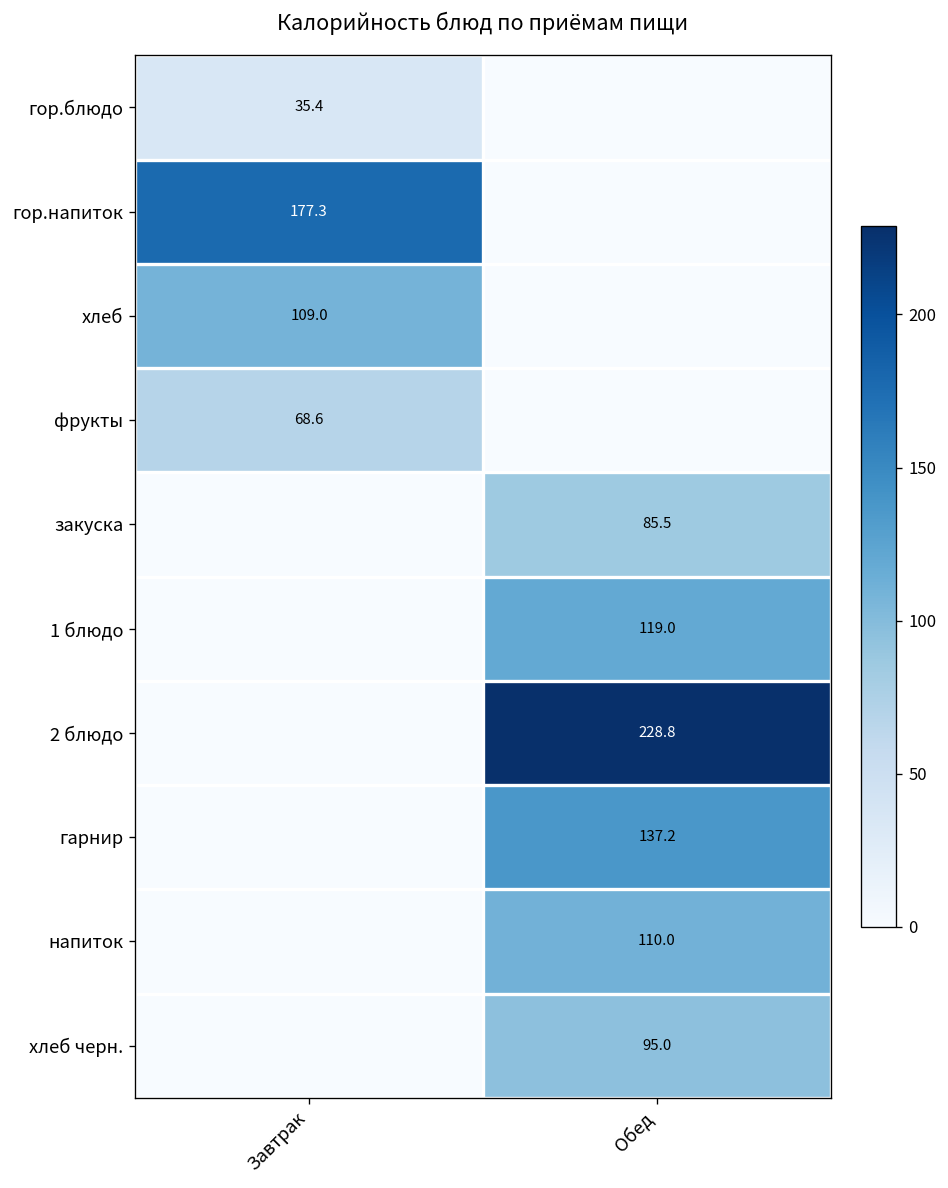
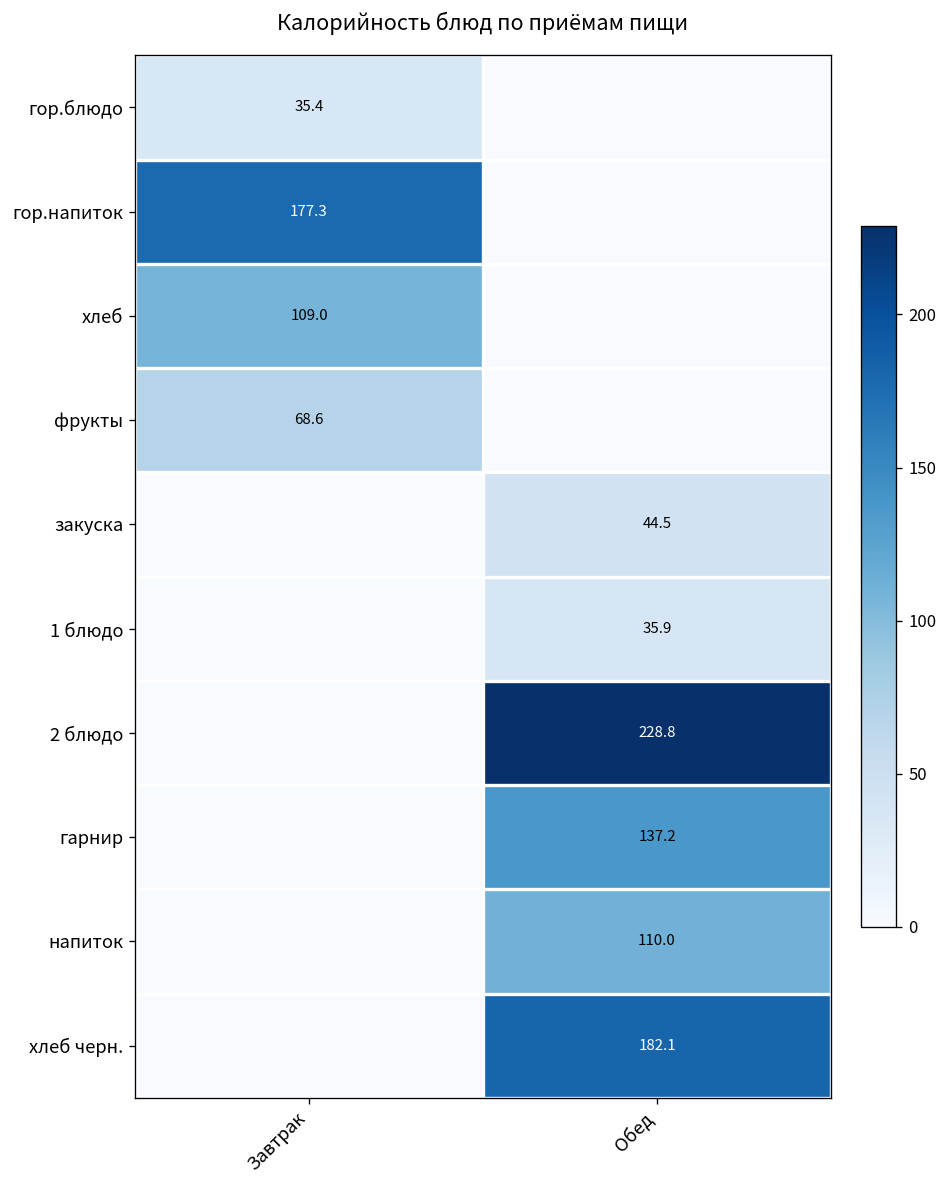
закуска, Обед: 85.5 -> 44.5
1 блюдо, Обед: 119.0 -> 35.9
хлеб черн., Обед: 95.0 -> 182.1
